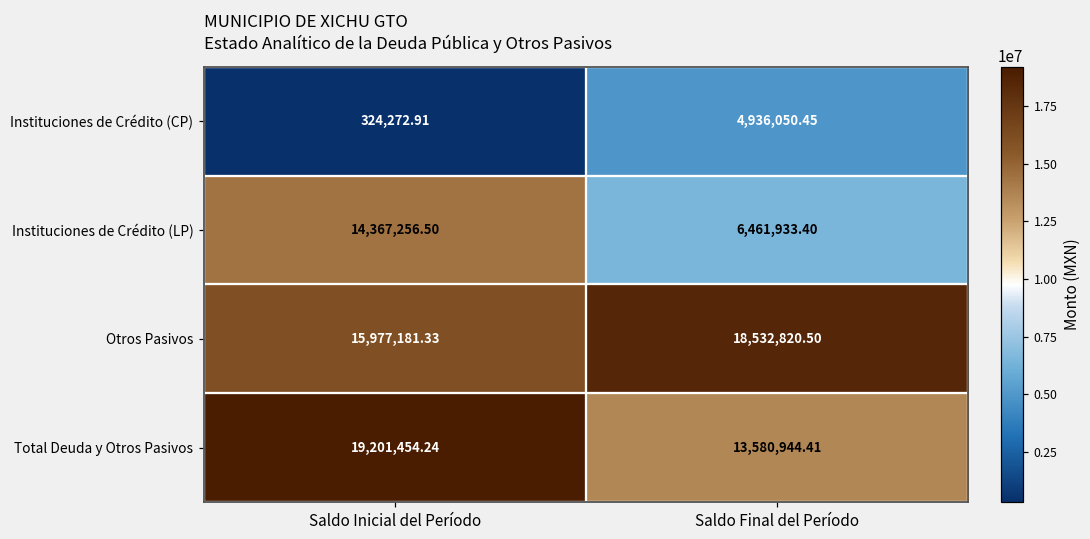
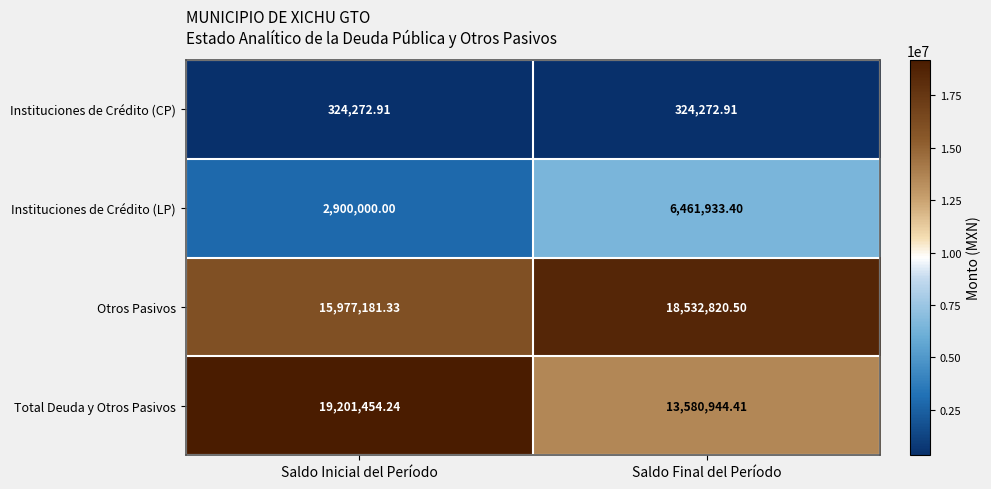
Instituciones de Crédito (CP), Saldo Final del Período: 4,936,050.45 -> 324,272.91
Instituciones de Crédito (LP), Saldo Inicial del Período: 14,367,256.50 -> 2,900,000.00
